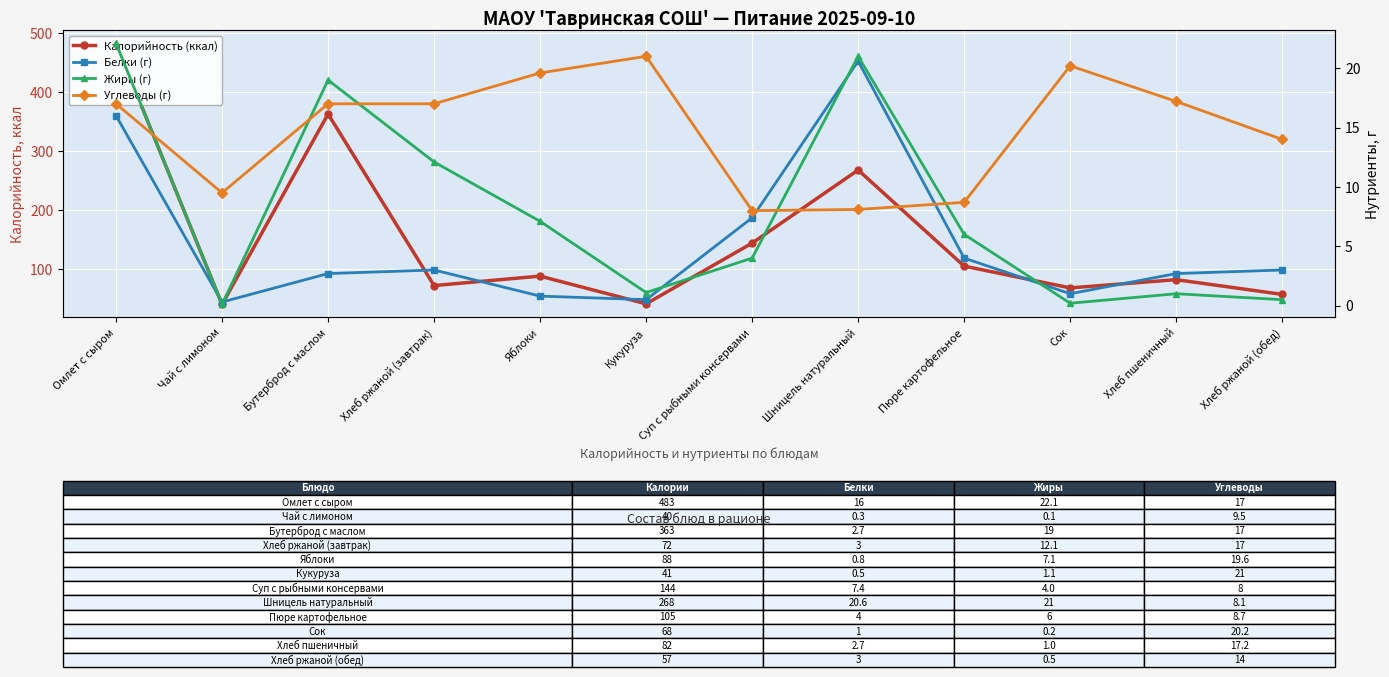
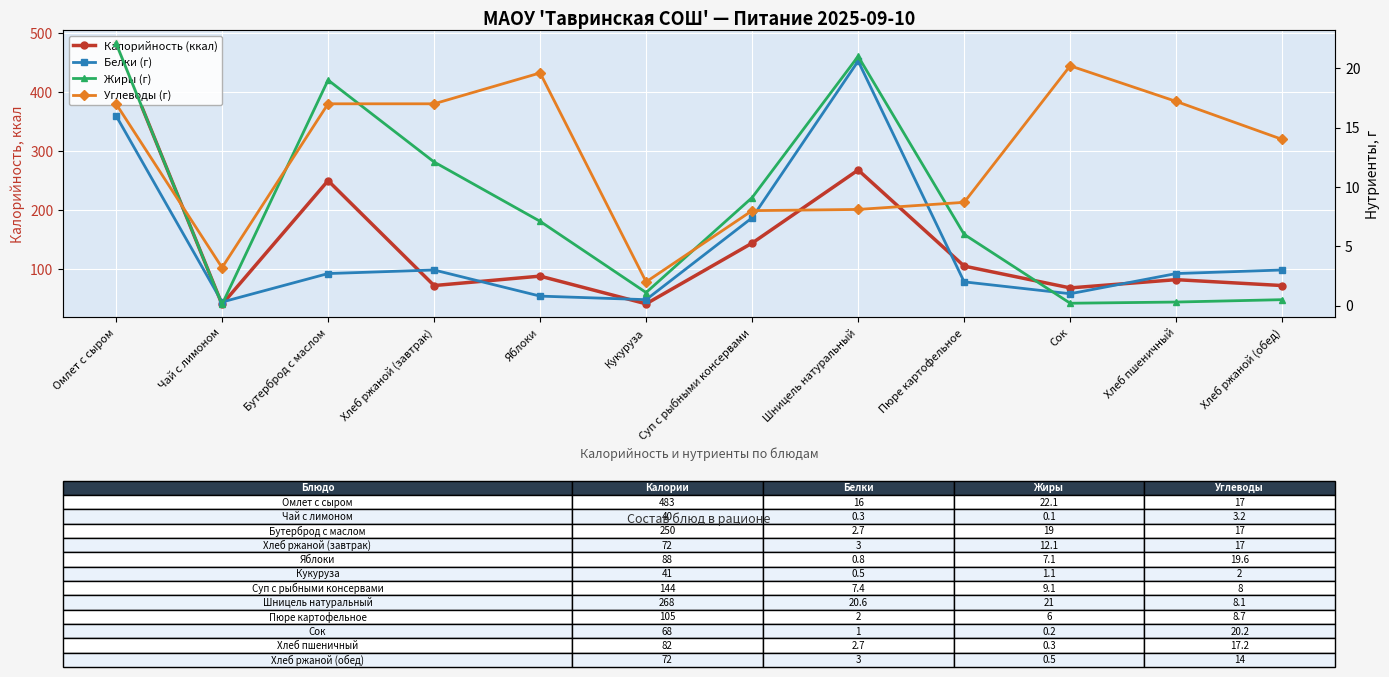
Калорийность (ккал), Бутерброд с маслом: 363 -> 250
Калорийность (ккал), Хлеб ржаной (обед): 57 -> 72
Углеводы (г), Чай с лимоном: 9.5 -> 3.2
Углеводы (г), Кукуруза: 21 -> 2
Жиры (г), Суп с рыбными консервами: 4.0 -> 9.1
Белки (г), Пюре картофельное: 4 -> 2
Жиры (г), Хлеб пшеничный: 1.0 -> 0.3
